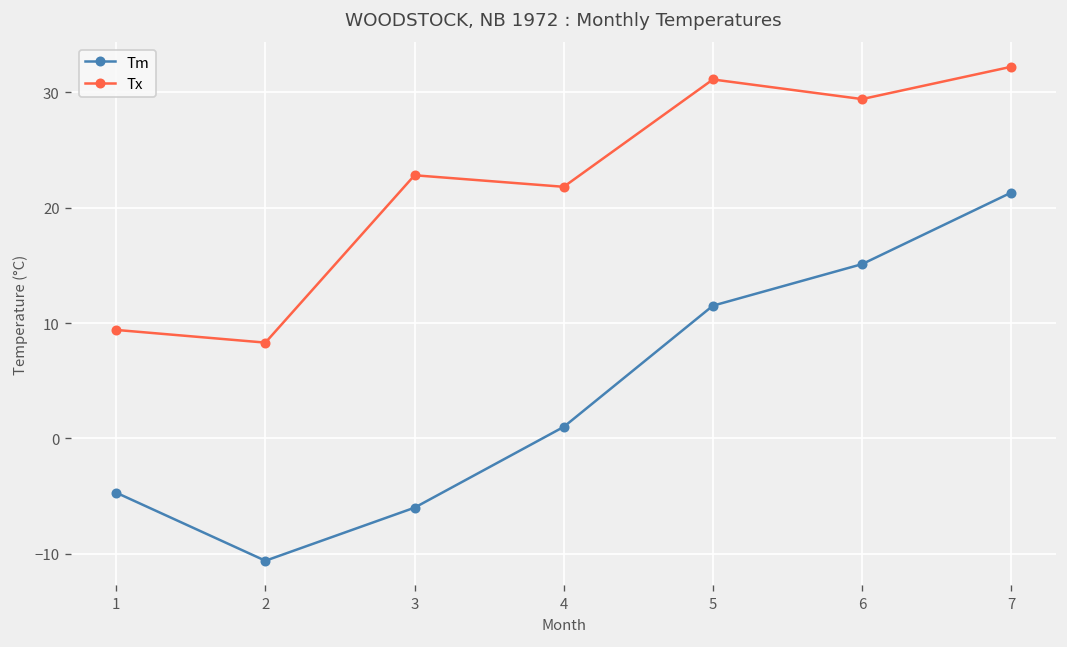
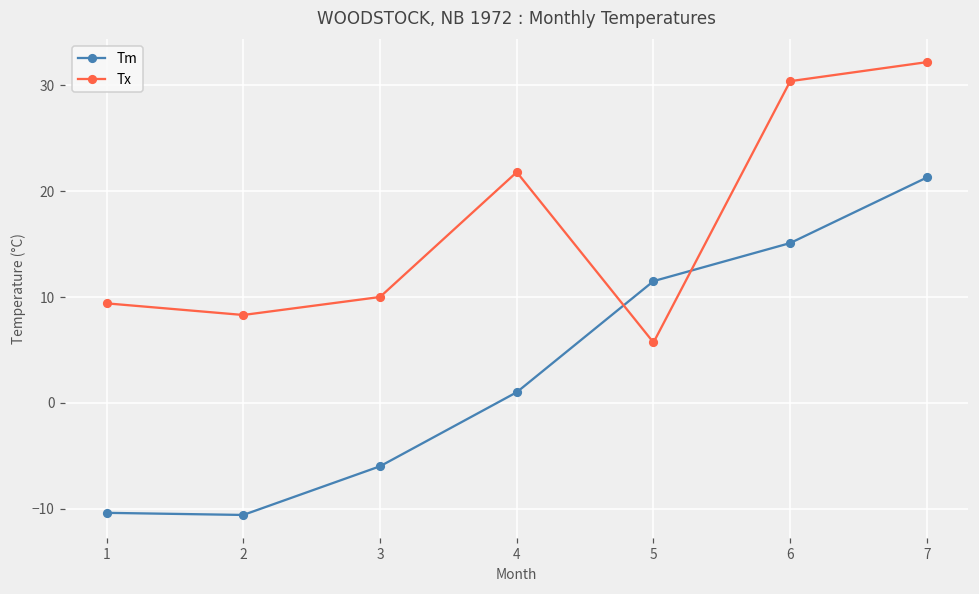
Tm, 1: -5 -> -10
Tx, 3: 23 -> 10
Tx, 5: 31 -> 6
Tx, 6: 29 -> 30
